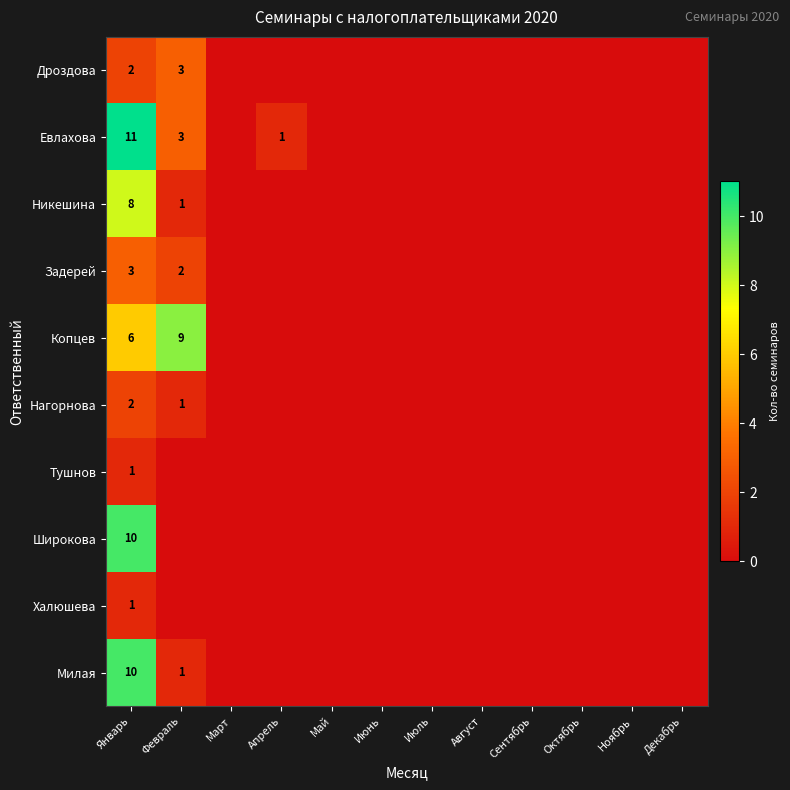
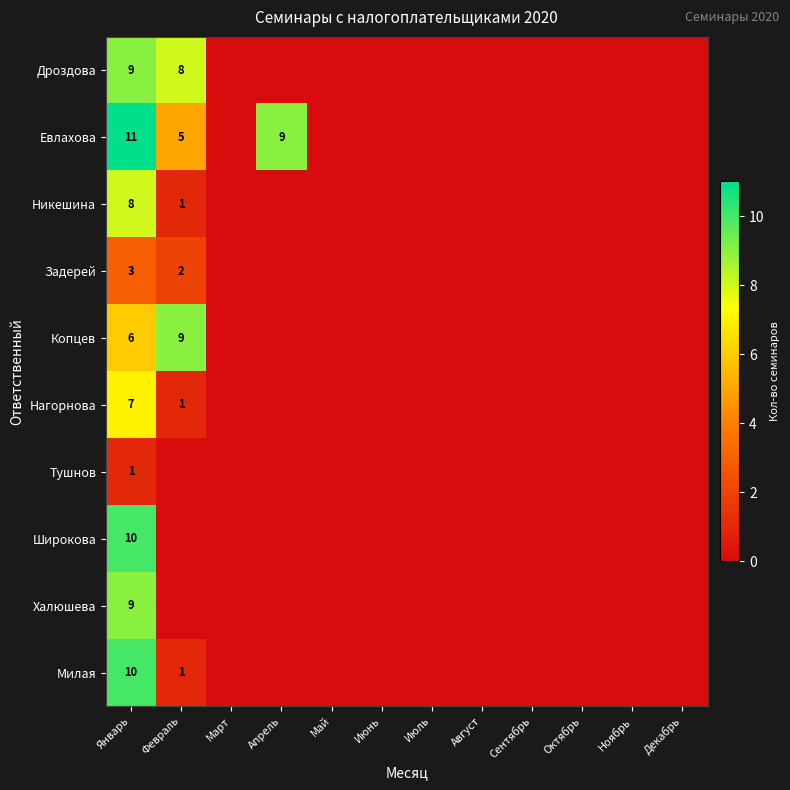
Дроздова, Январь: 2 -> 9
Дроздова, Февраль: 3 -> 8
Евлахова, Февраль: 3 -> 5
Евлахова, Апрель: 1 -> 9
Нагорнова, Январь: 2 -> 7
Халюшева, Январь: 1 -> 9
